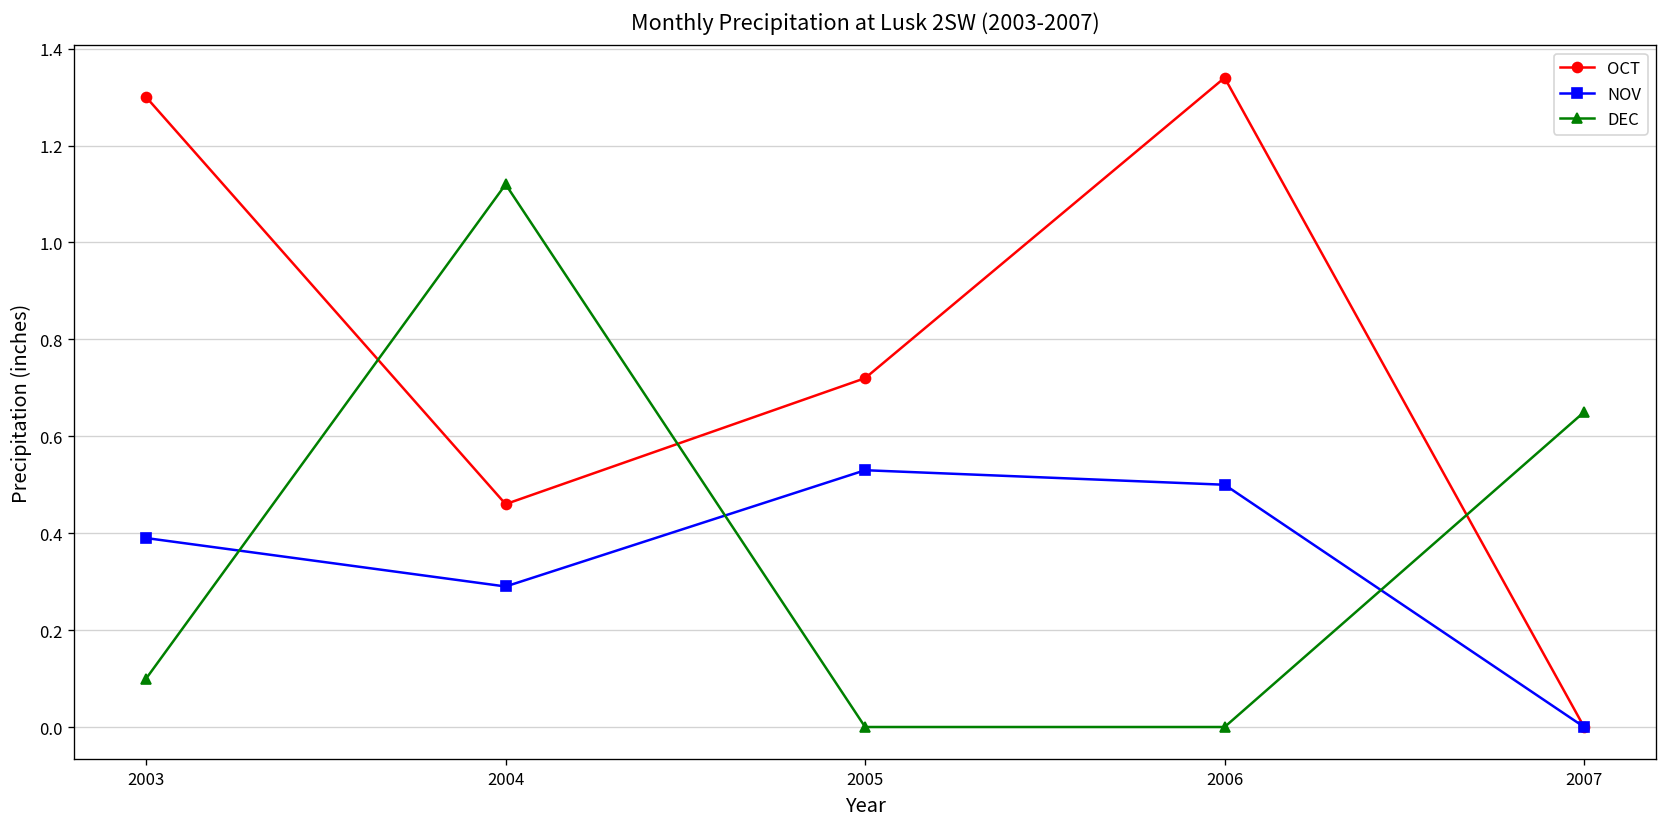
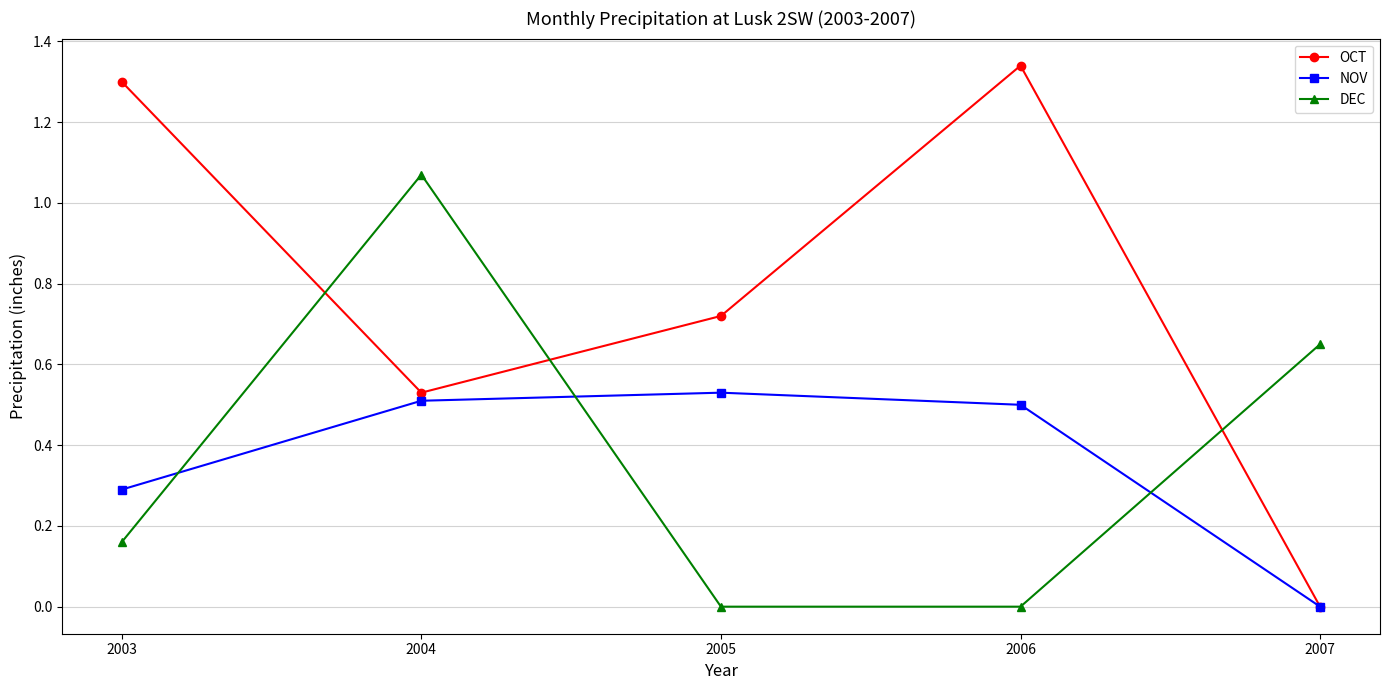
NOV, 2003: 0.39 -> 0.29
DEC, 2003: 0.10 -> 0.16
OCT, 2004: 0.46 -> 0.53
NOV, 2004: 0.29 -> 0.51
DEC, 2004: 1.12 -> 1.07
